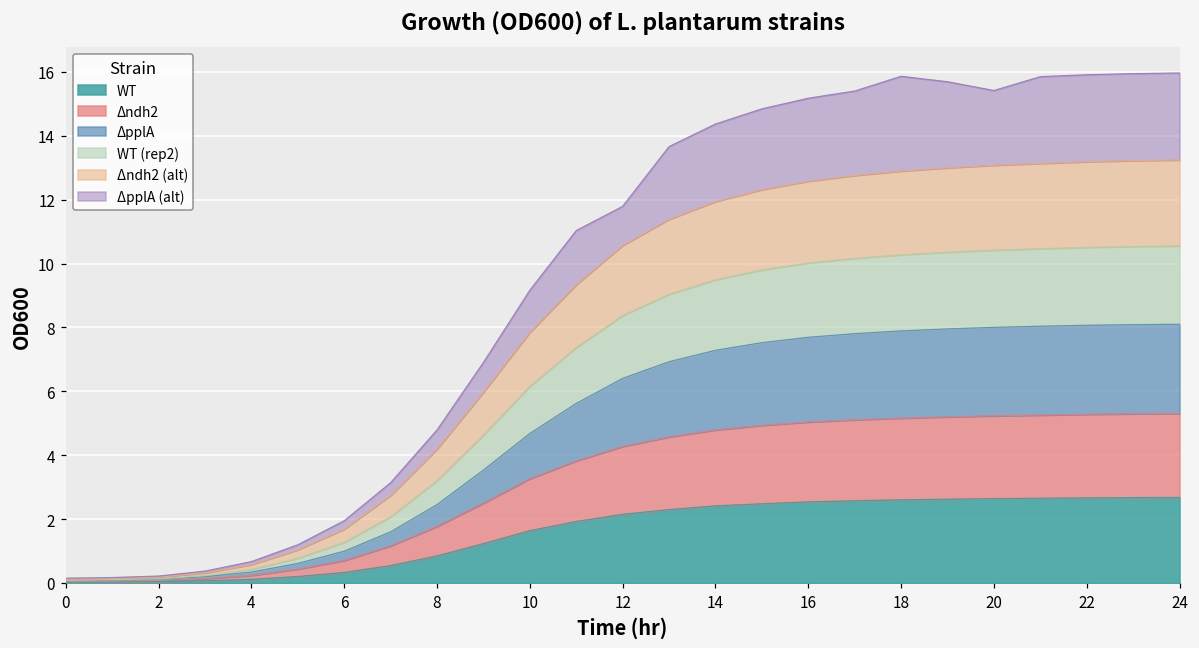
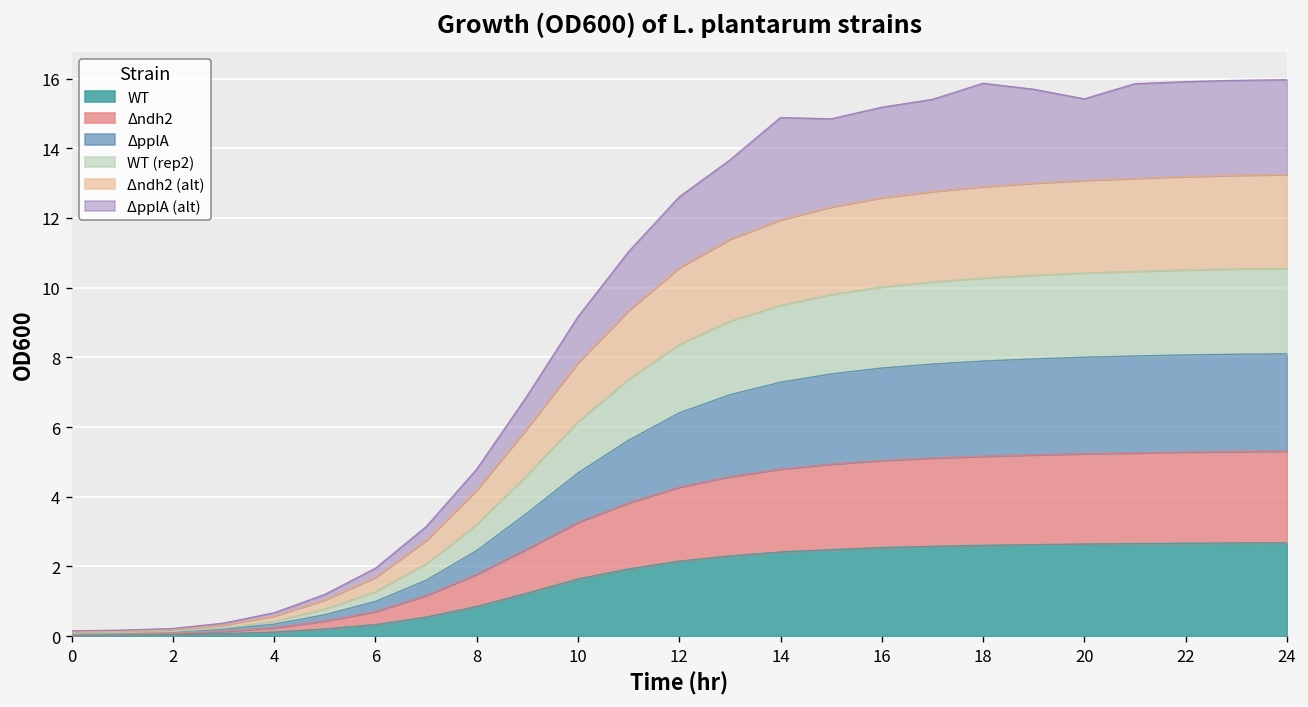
ΔpplA (alt), 12: 1.2 -> 2.0
ΔpplA (alt), 14: 2.4 -> 2.9
